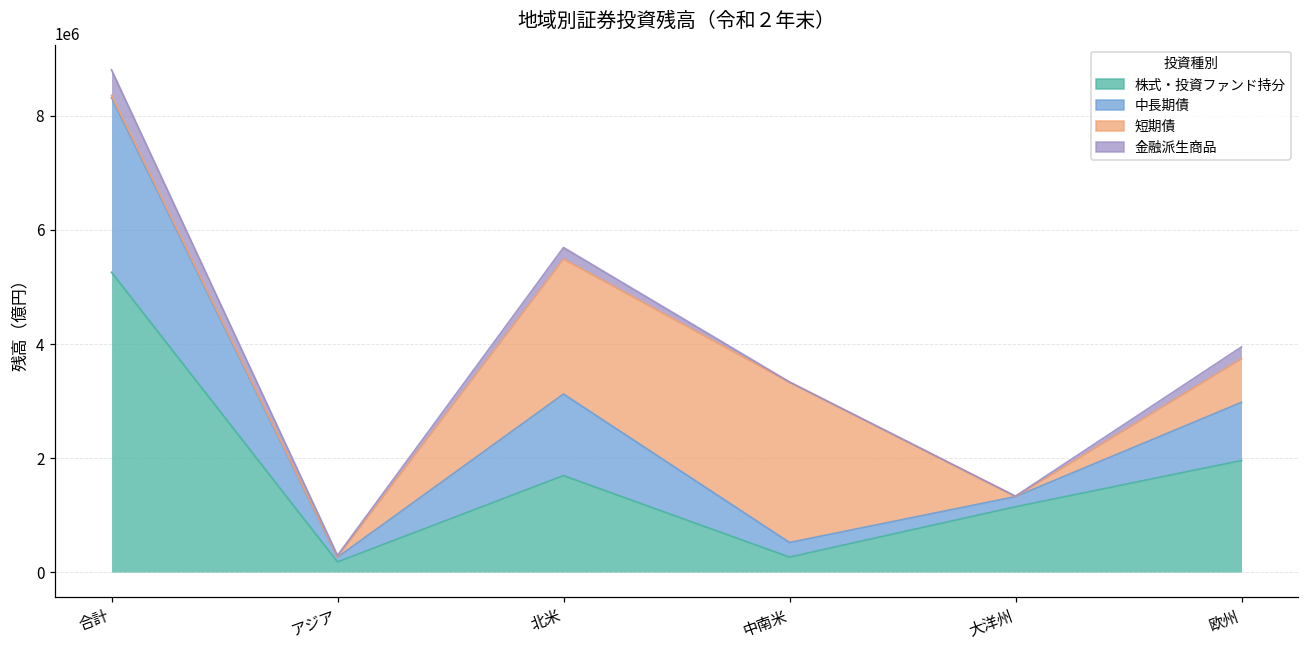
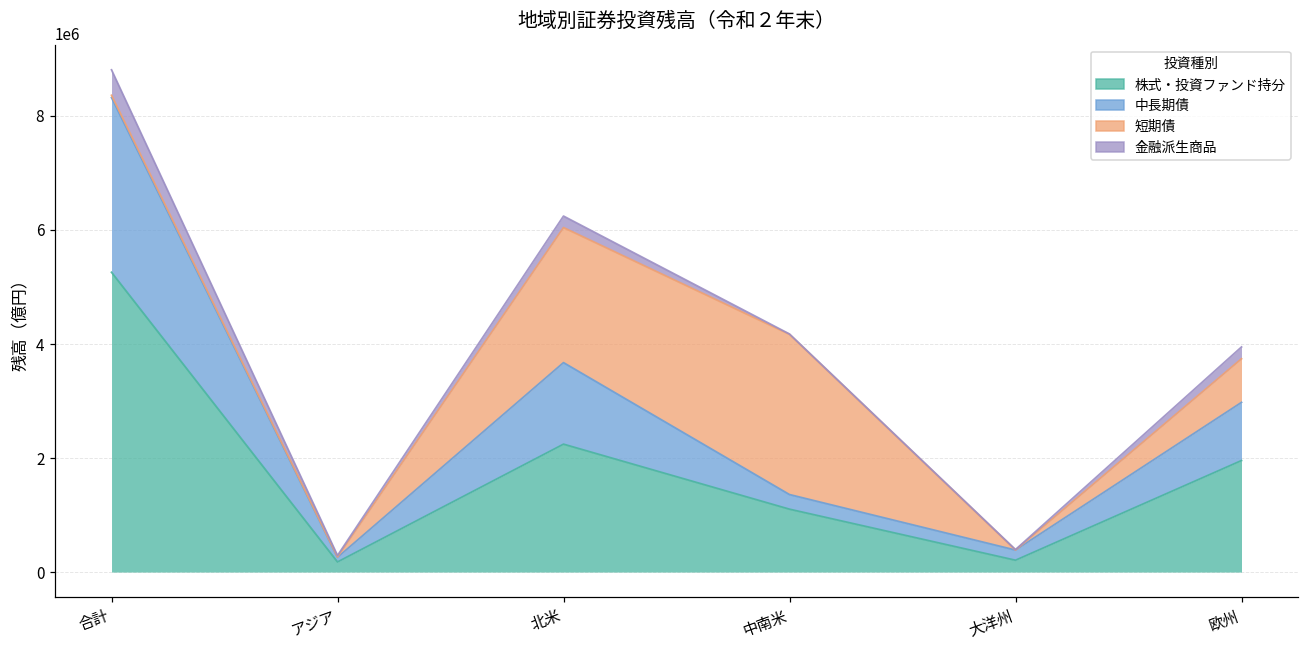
株式・投資ファンド持分, 北米: 1700000 -> 2200000
株式・投資ファンド持分, 中南米: 300000 -> 1100000
株式・投資ファンド持分, 大洋州: 1100000 -> 200000
